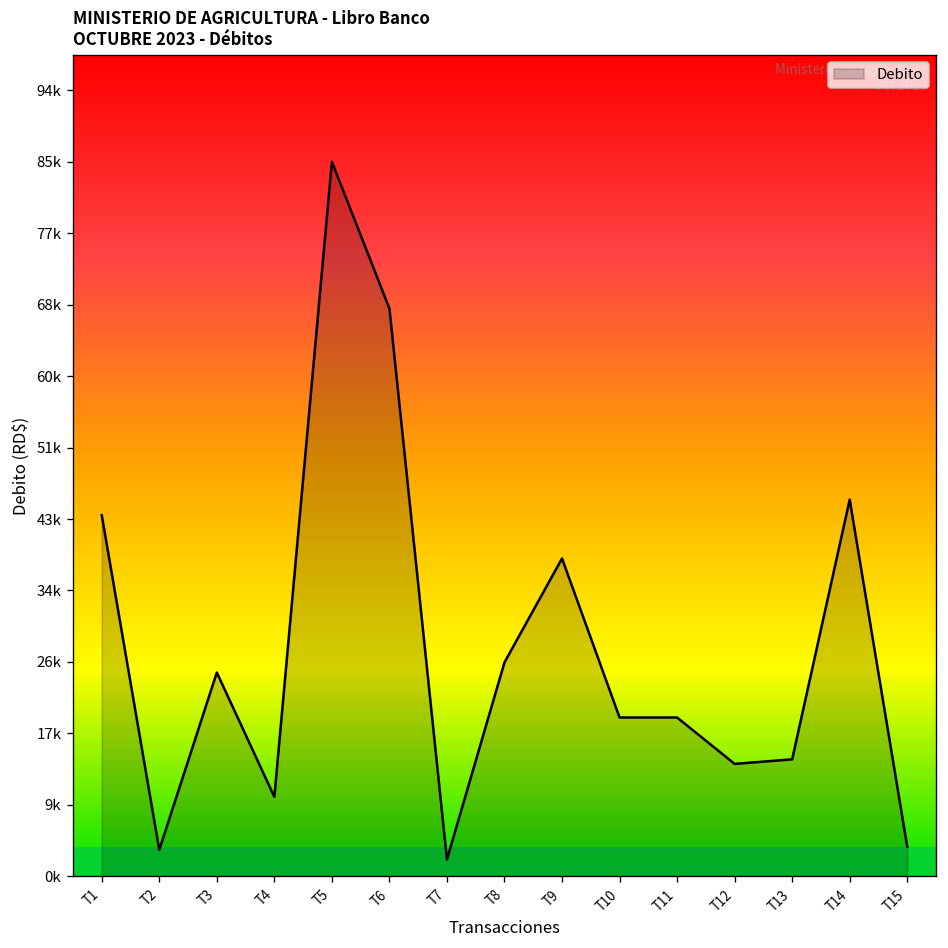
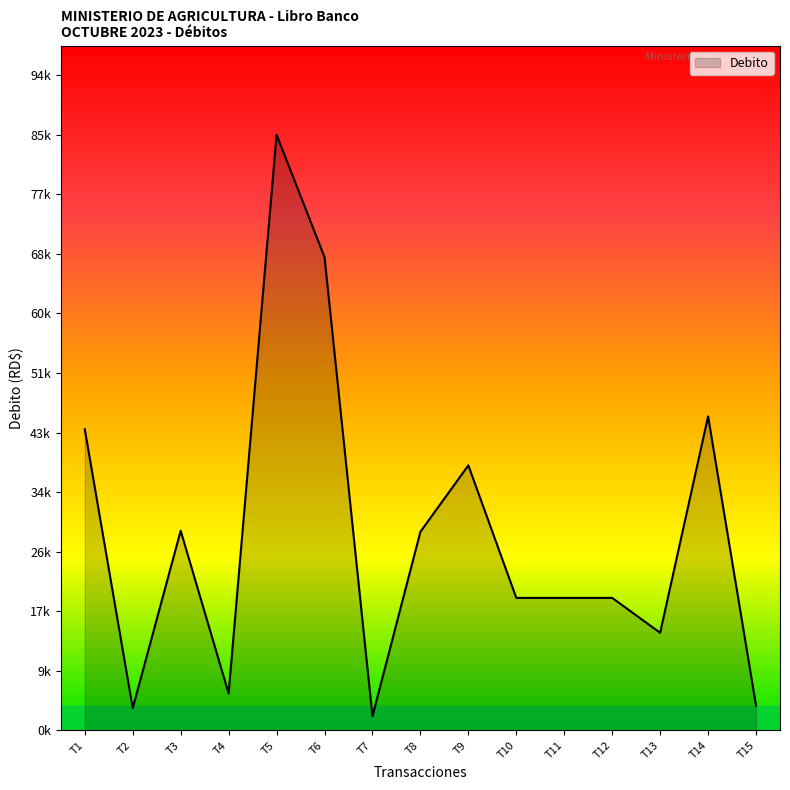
T3: 24000 -> 29000
T4: 9000 -> 5000
T8: 25000 -> 28000
T12: 13000 -> 19000
